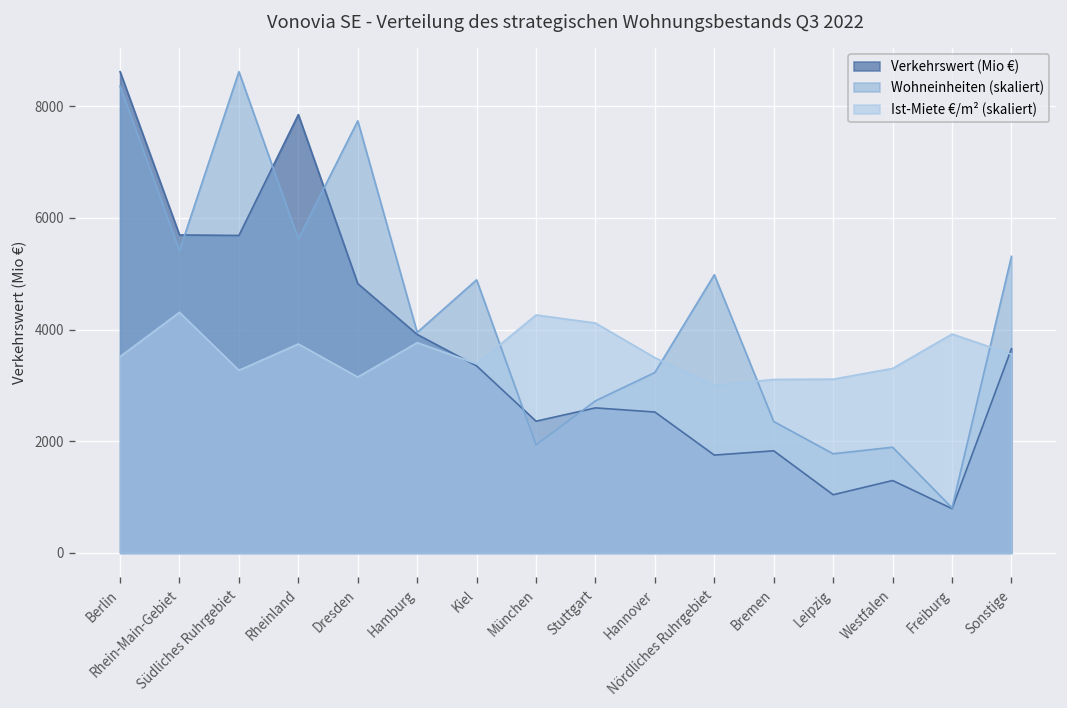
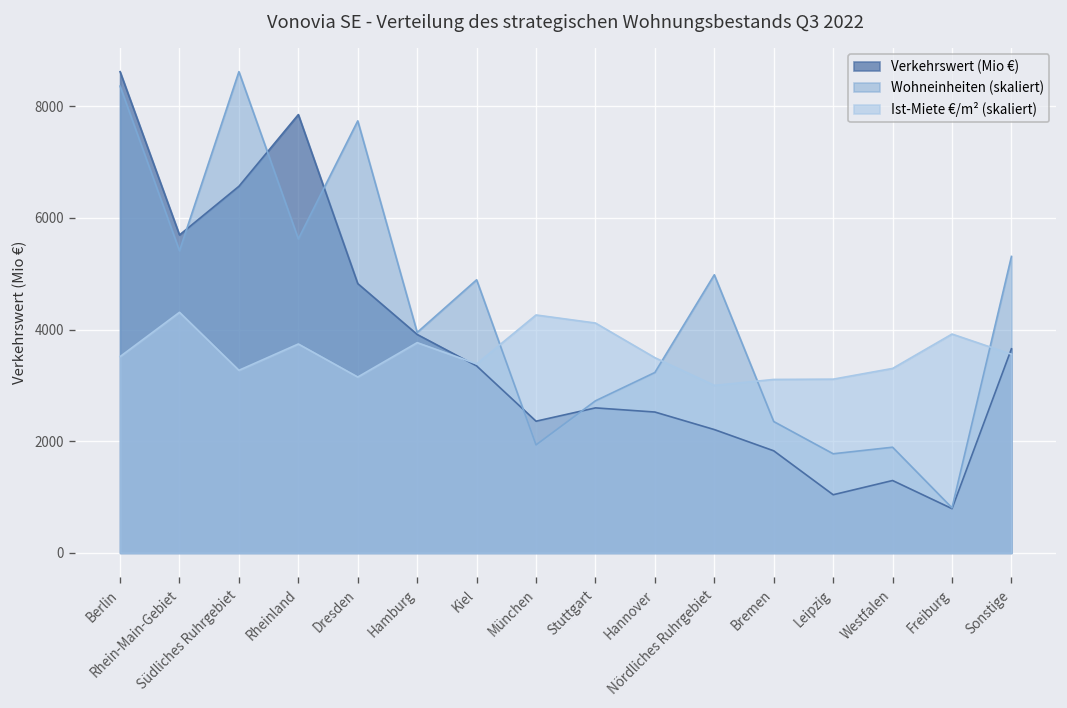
Verkehrswert (Mio €), Südliches Ruhrgebiet: 5700 -> 6600
Verkehrswert (Mio €), Nördliches Ruhrgebiet: 1800 -> 2200
